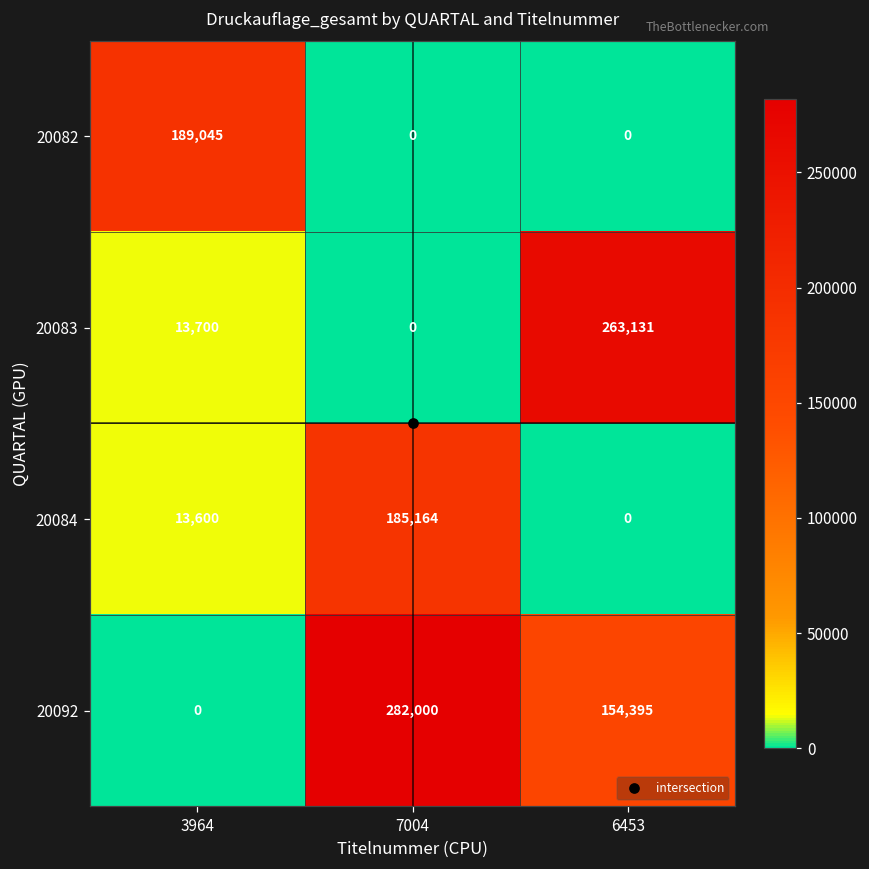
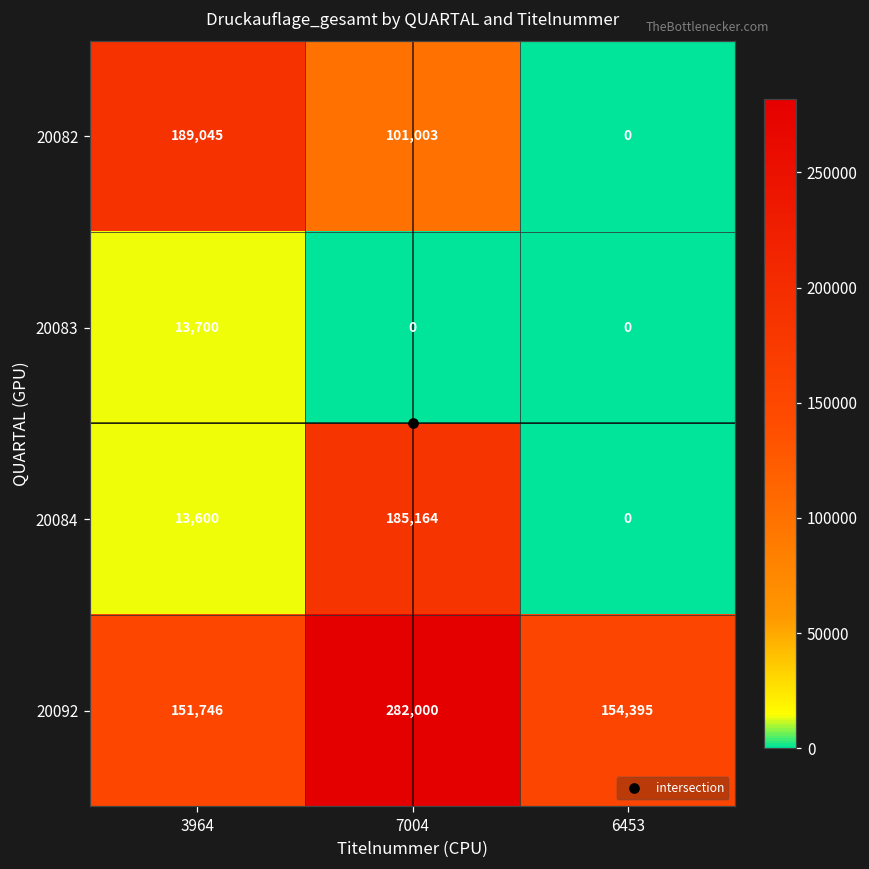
20082, 7004: 0 -> 101,003
20083, 6453: 263,131 -> 0
20092, 3964: 0 -> 151,746
